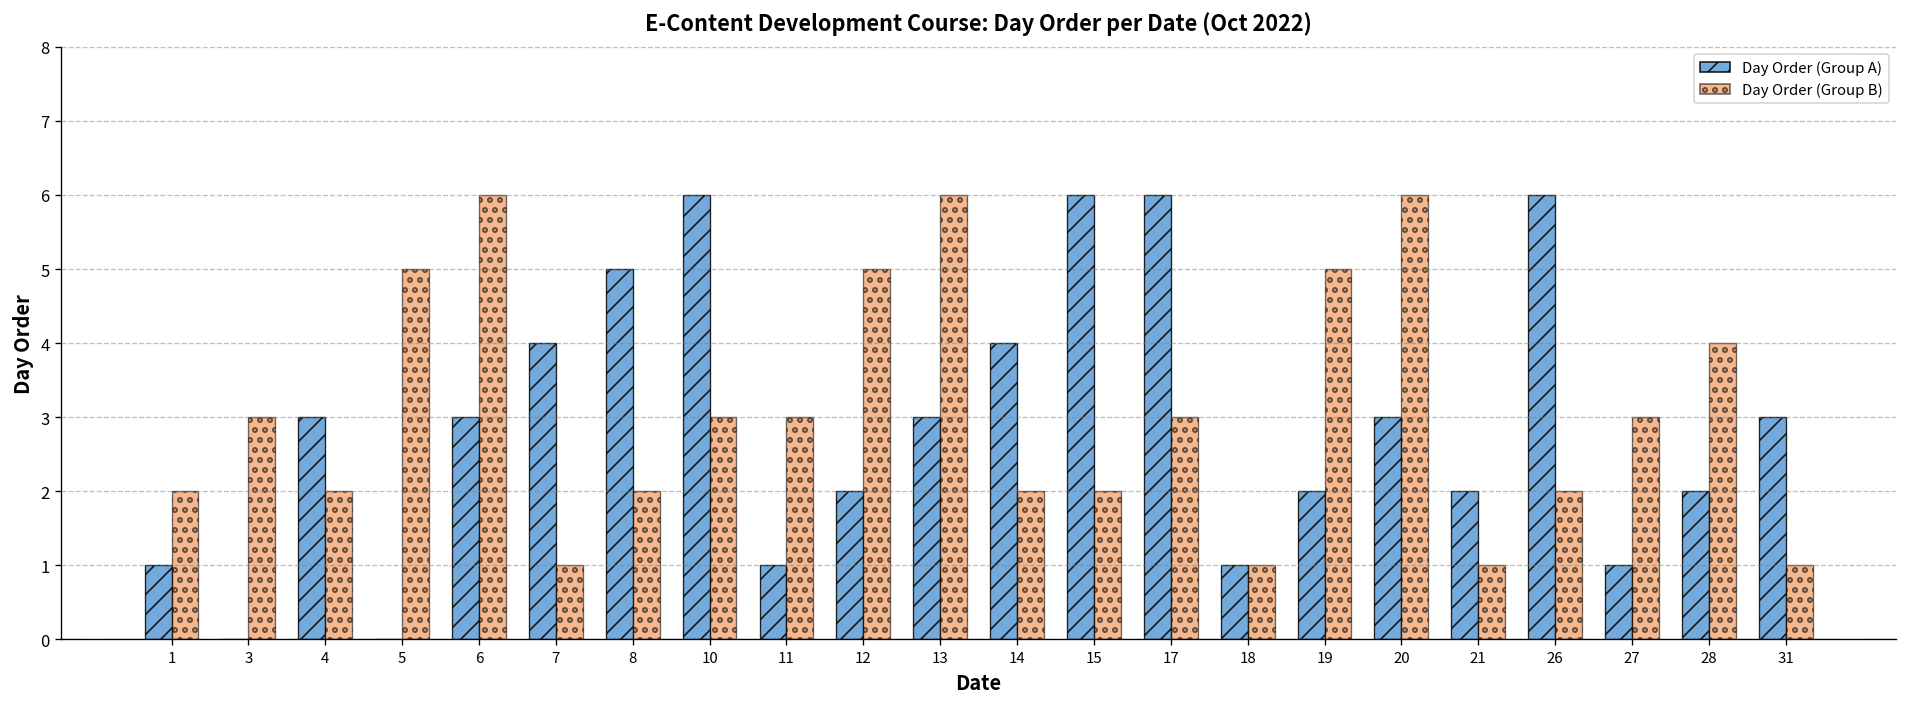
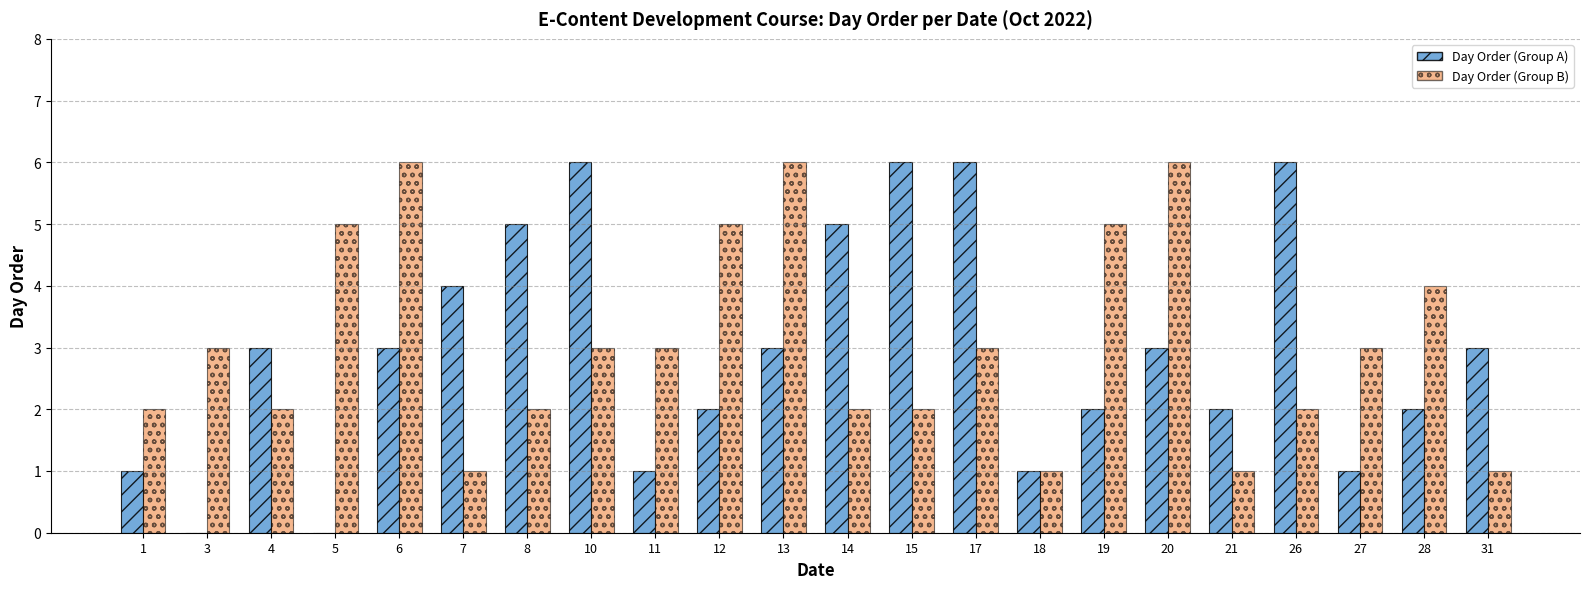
Day Order (Group A), 14: 4 -> 5
